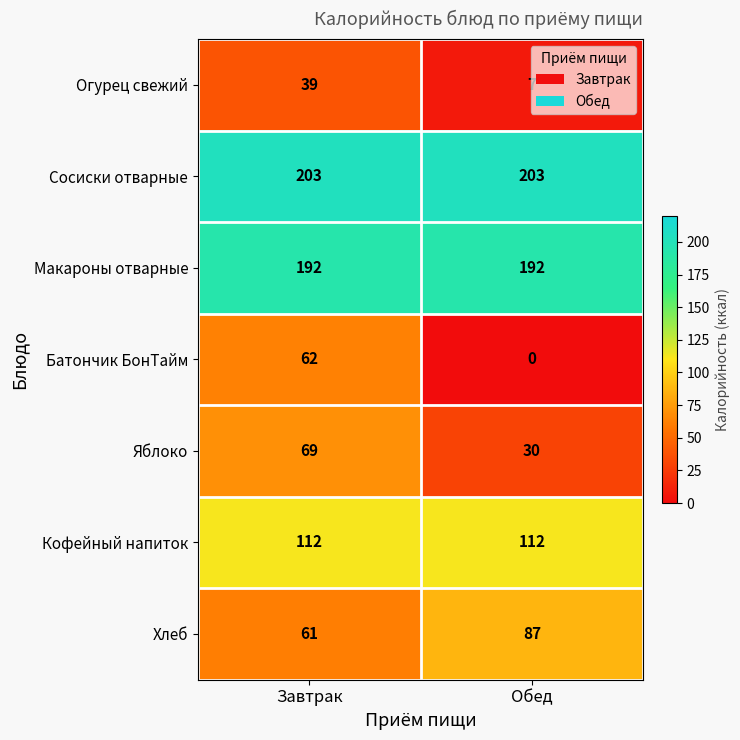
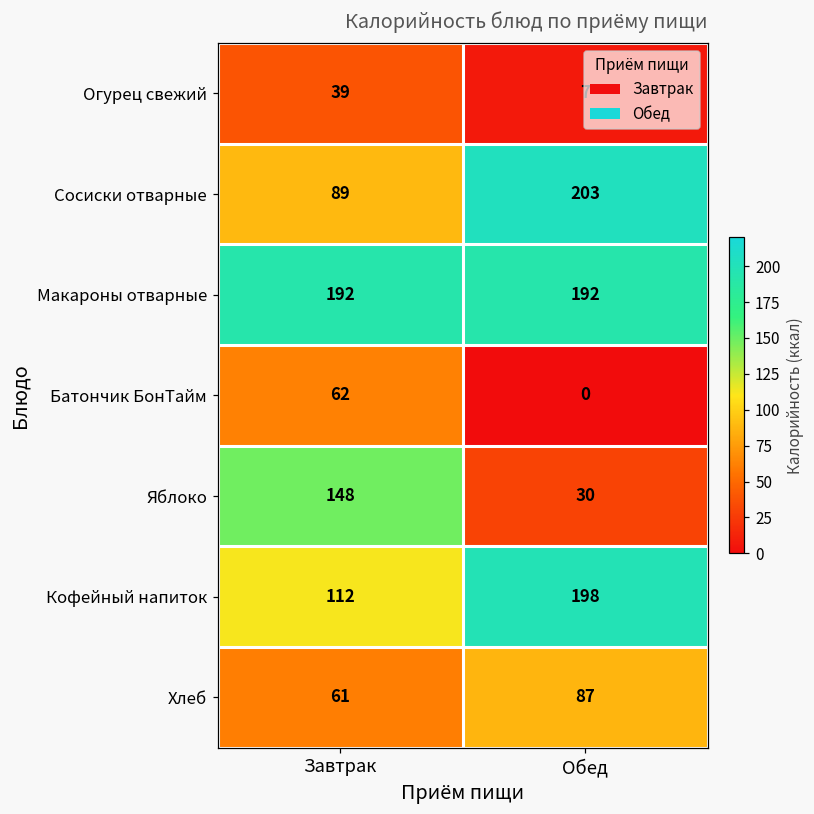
Сосиски отварные, Завтрак: 203 -> 89
Яблоко, Завтрак: 69 -> 148
Кофейный напиток, Обед: 112 -> 198
